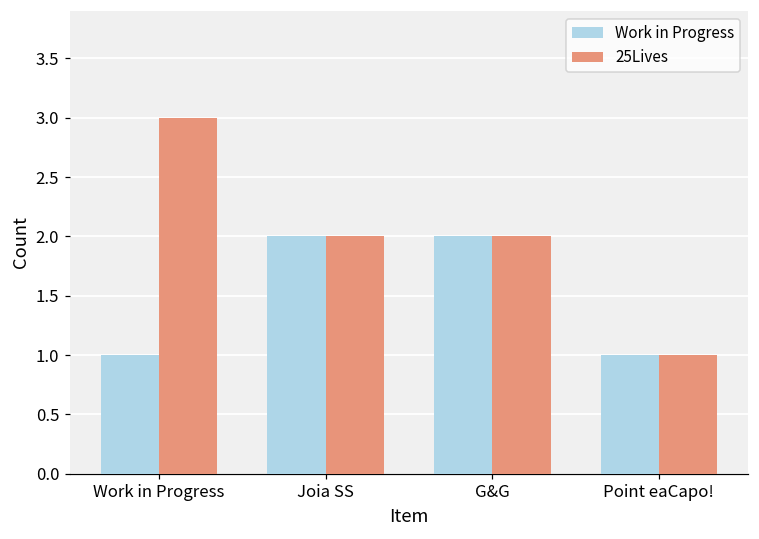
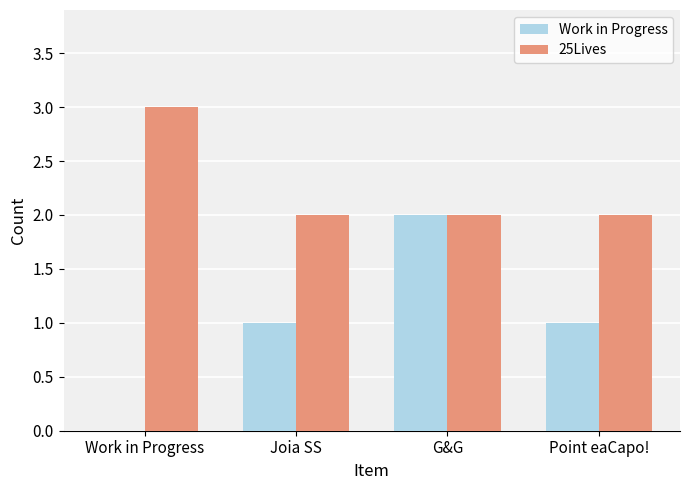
Work in Progress, Work in Progress: 1 -> 0
Work in Progress, Joia SS: 2 -> 1
25Lives, Point eaCapo!: 1 -> 2
